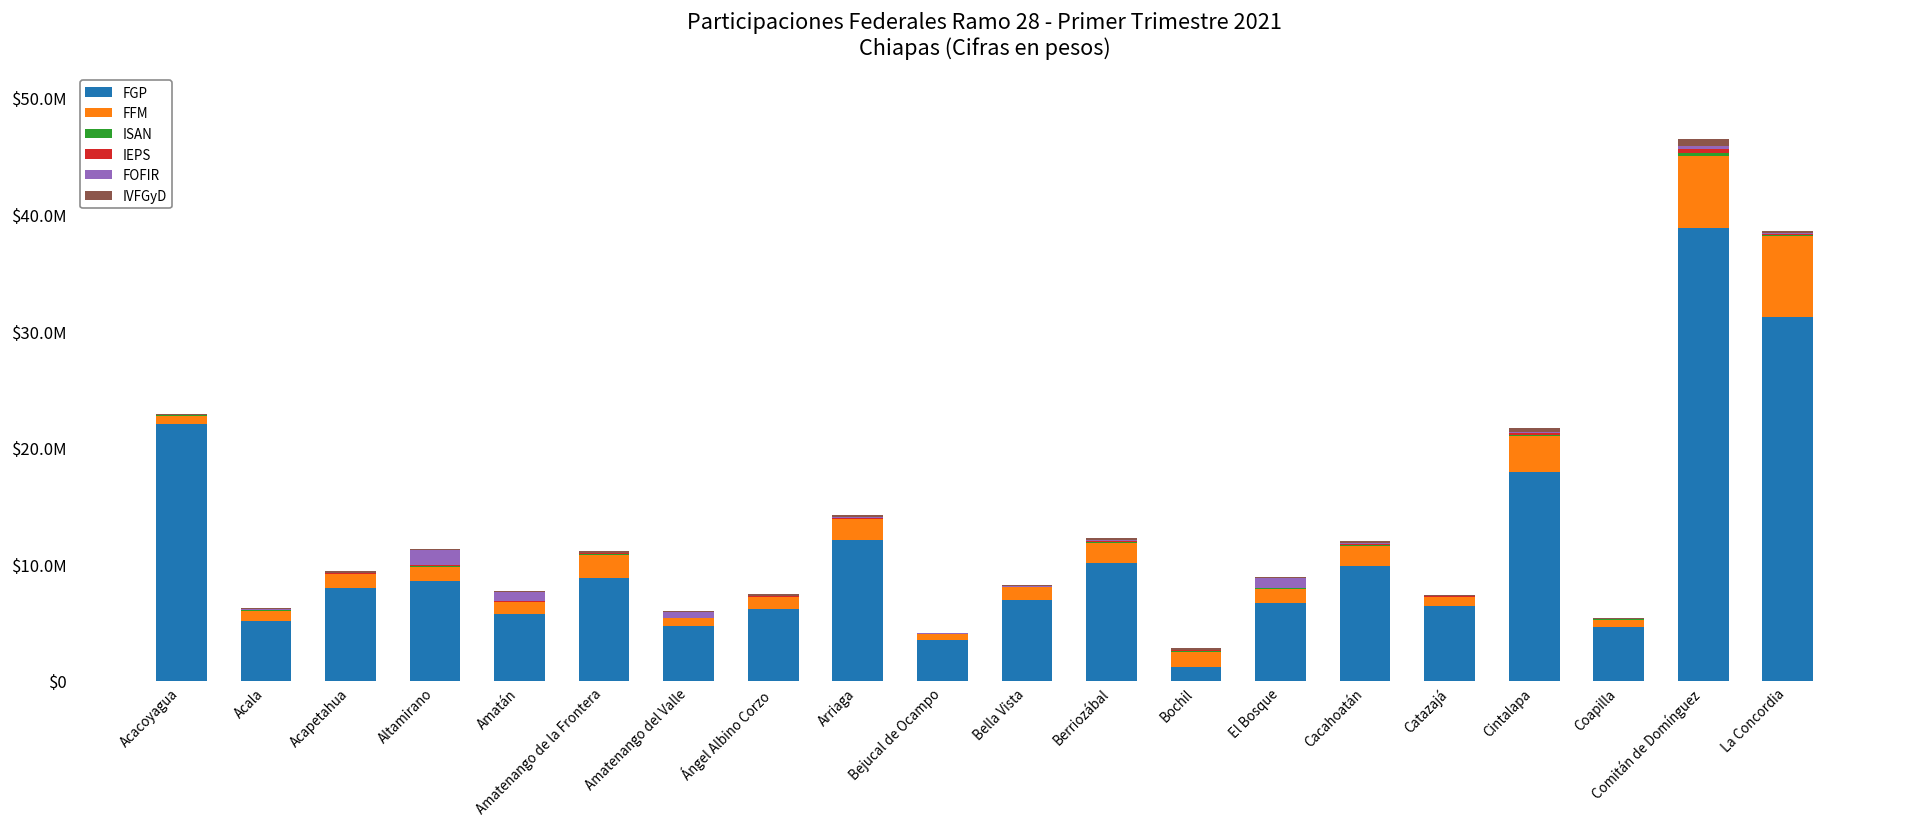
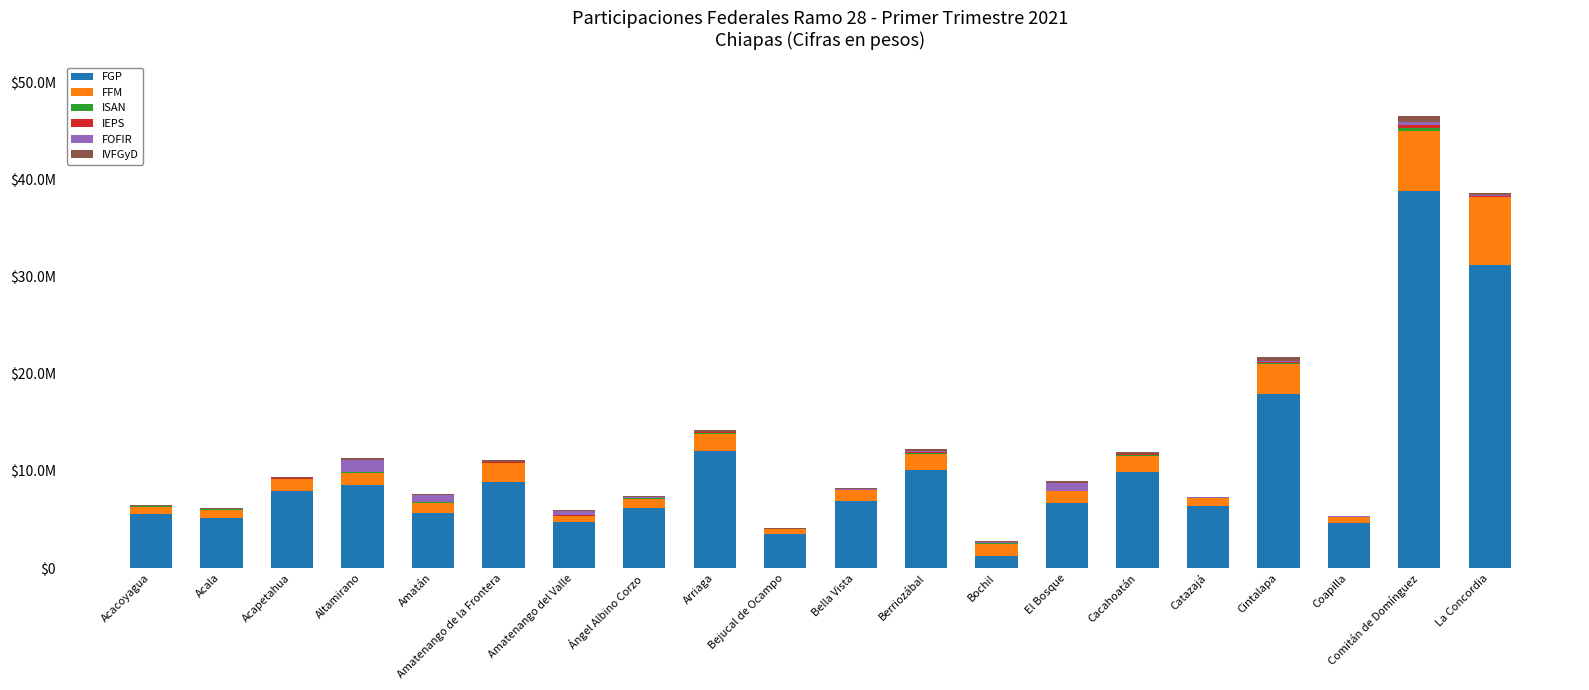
FGP, Acacoyagua: $22000000 -> $6000000
